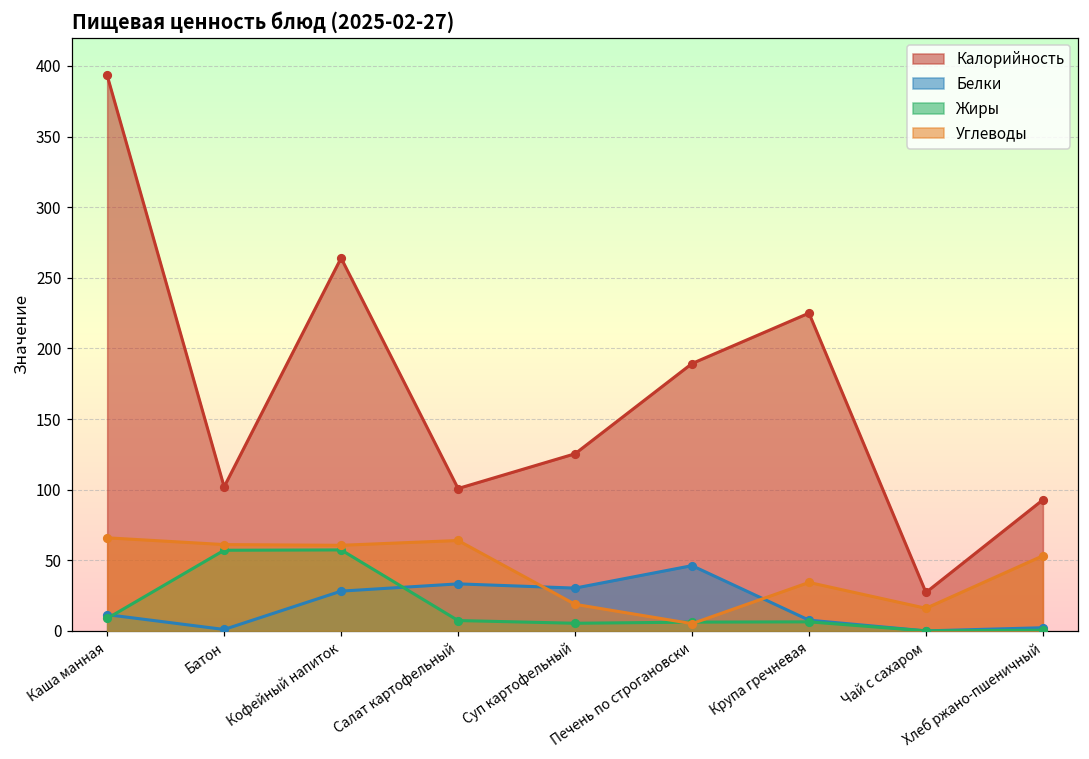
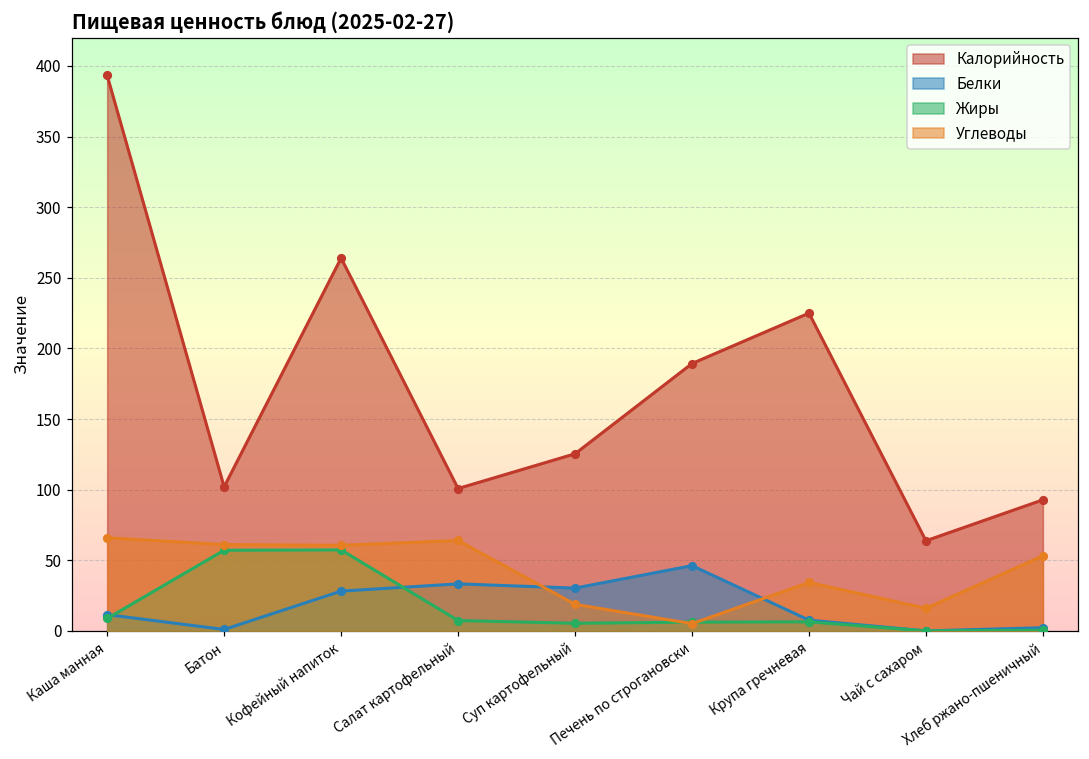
Калорийность, Чай с сахаром: 27 -> 64
